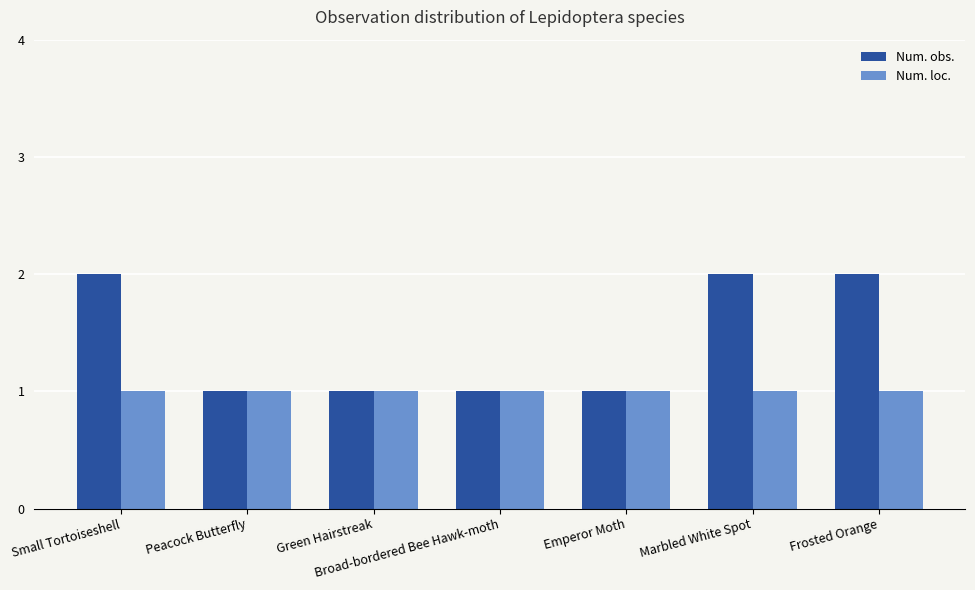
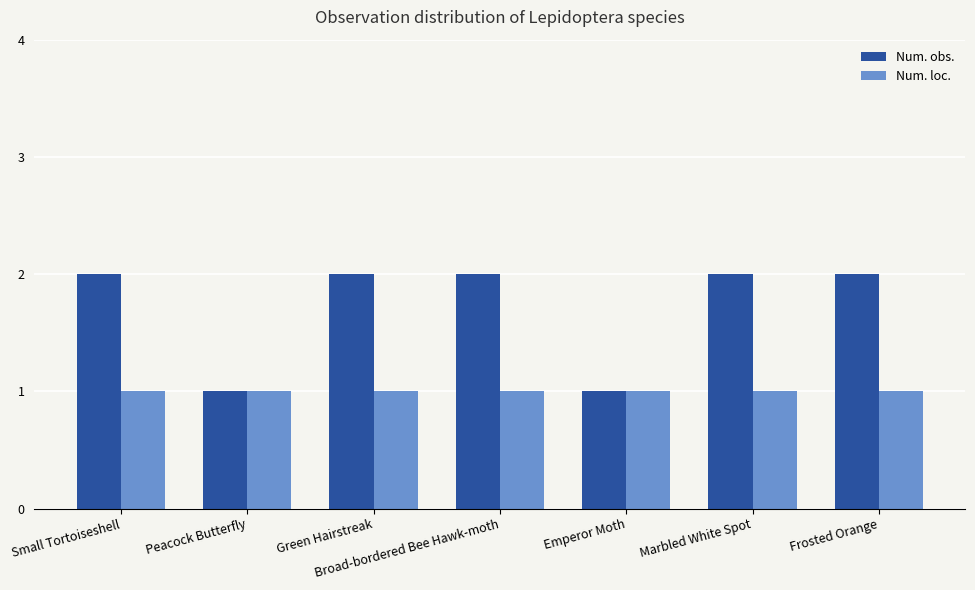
Num. obs., Green Hairstreak: 1 -> 2
Num. obs., Broad-bordered Bee Hawk-moth: 1 -> 2
